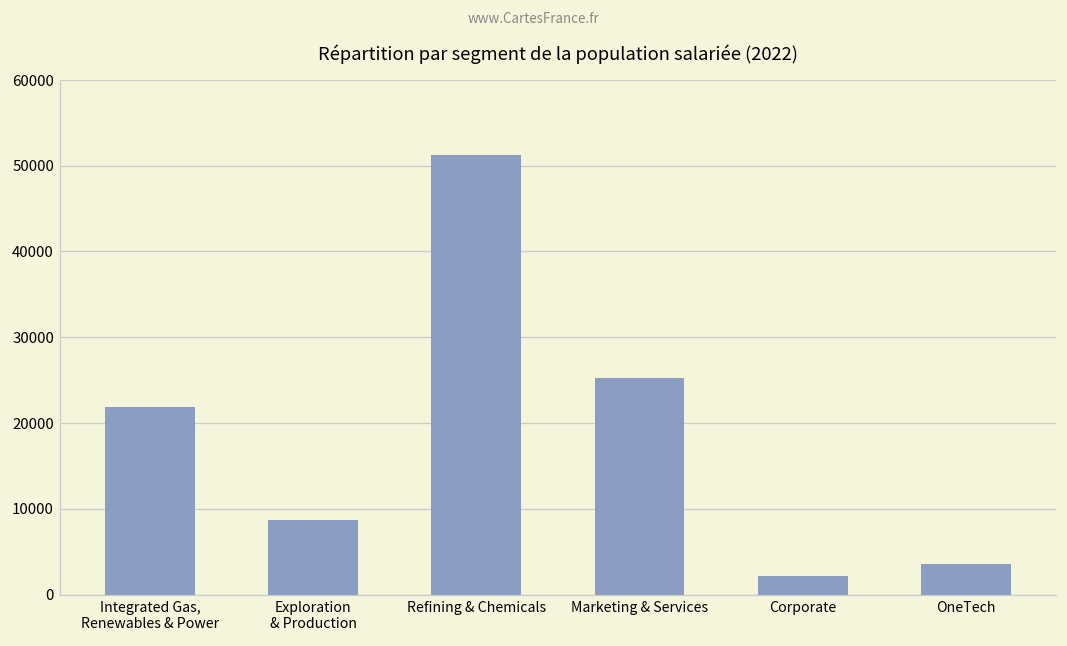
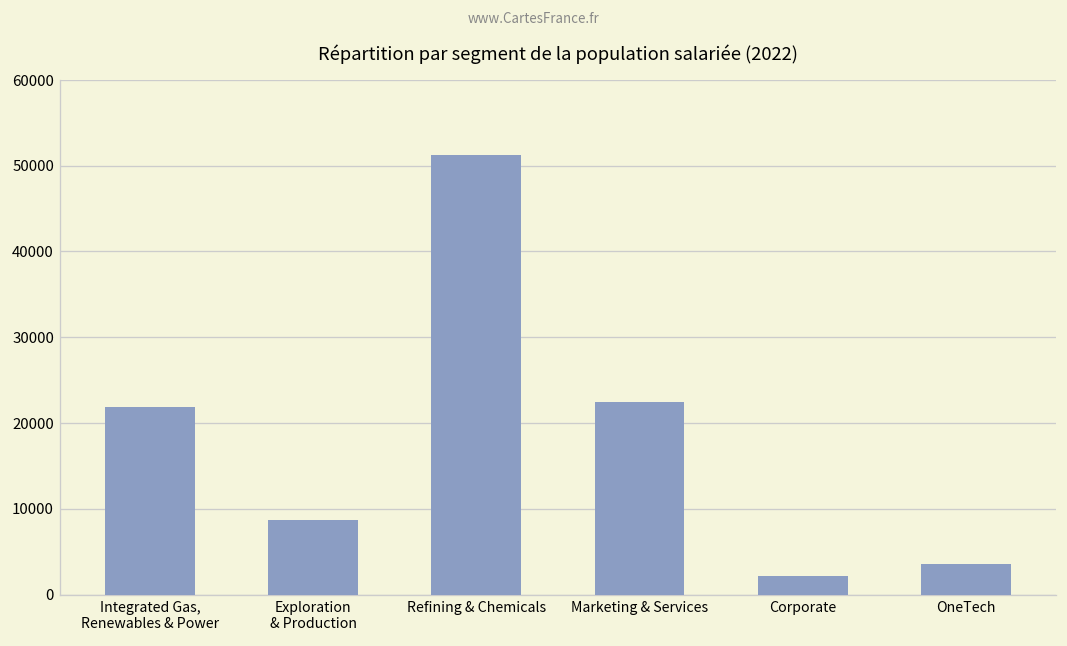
Marketing & Services: 25000 -> 22000
